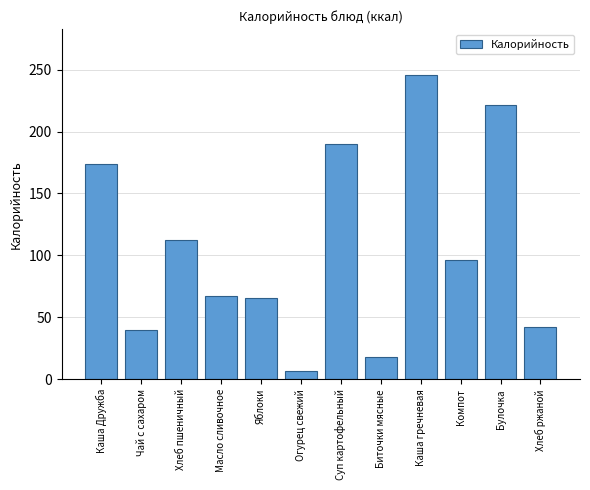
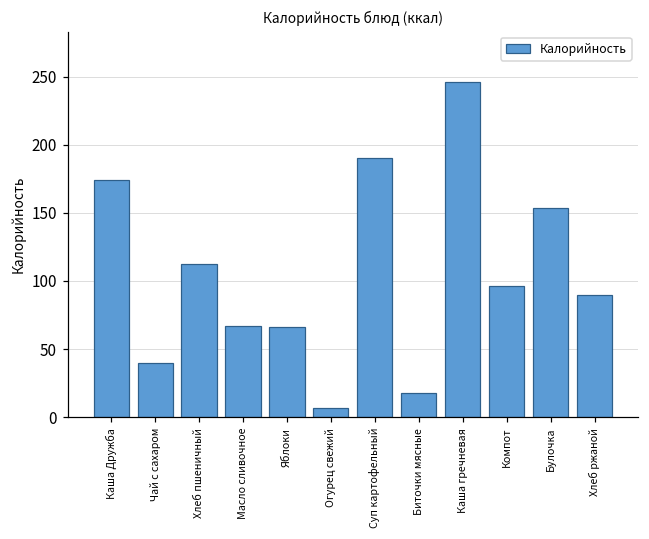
Булочка: 221 -> 154
Хлеб ржаной: 42 -> 90
